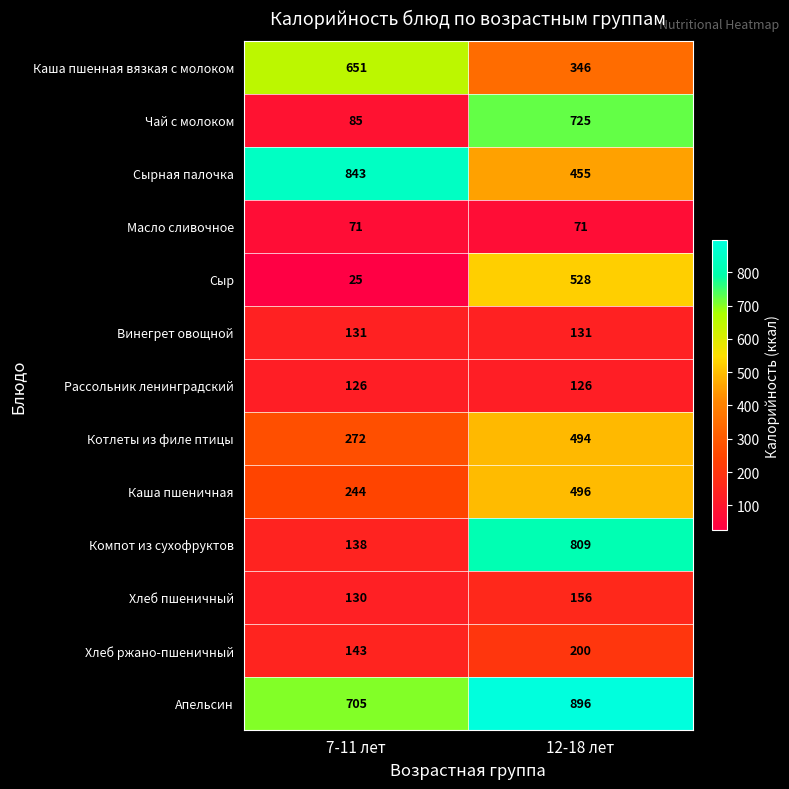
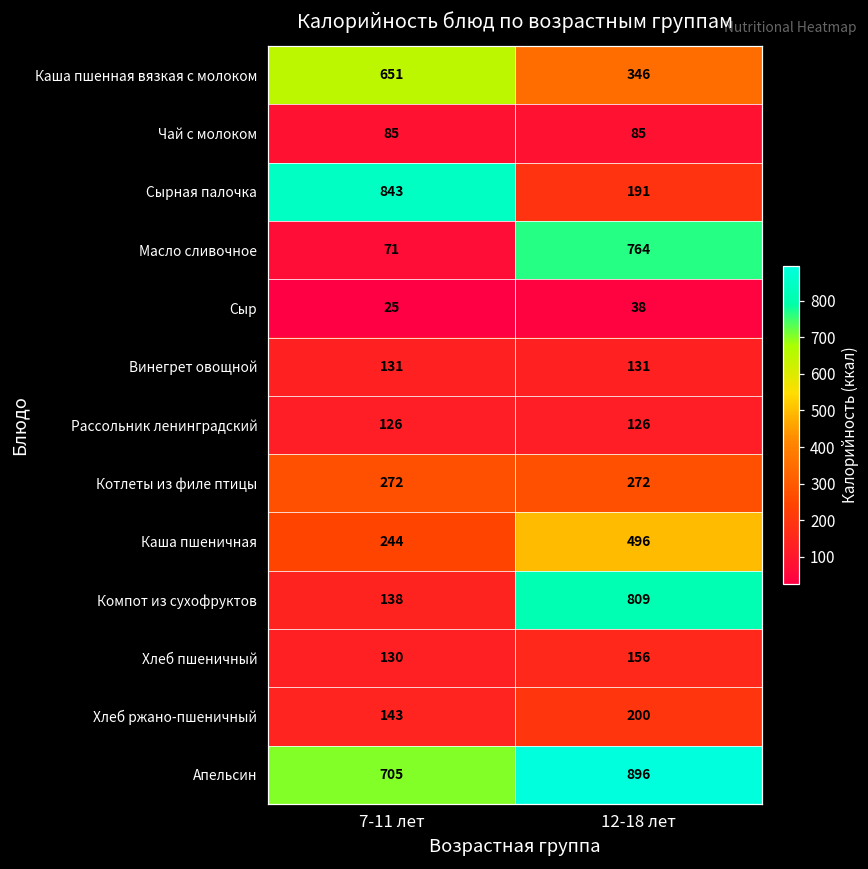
Чай с молоком, 12-18 лет: 725 -> 85
Сырная палочка, 12-18 лет: 455 -> 191
Масло сливочное, 12-18 лет: 71 -> 764
Сыр, 12-18 лет: 528 -> 38
Котлеты из филе птицы, 12-18 лет: 494 -> 272
